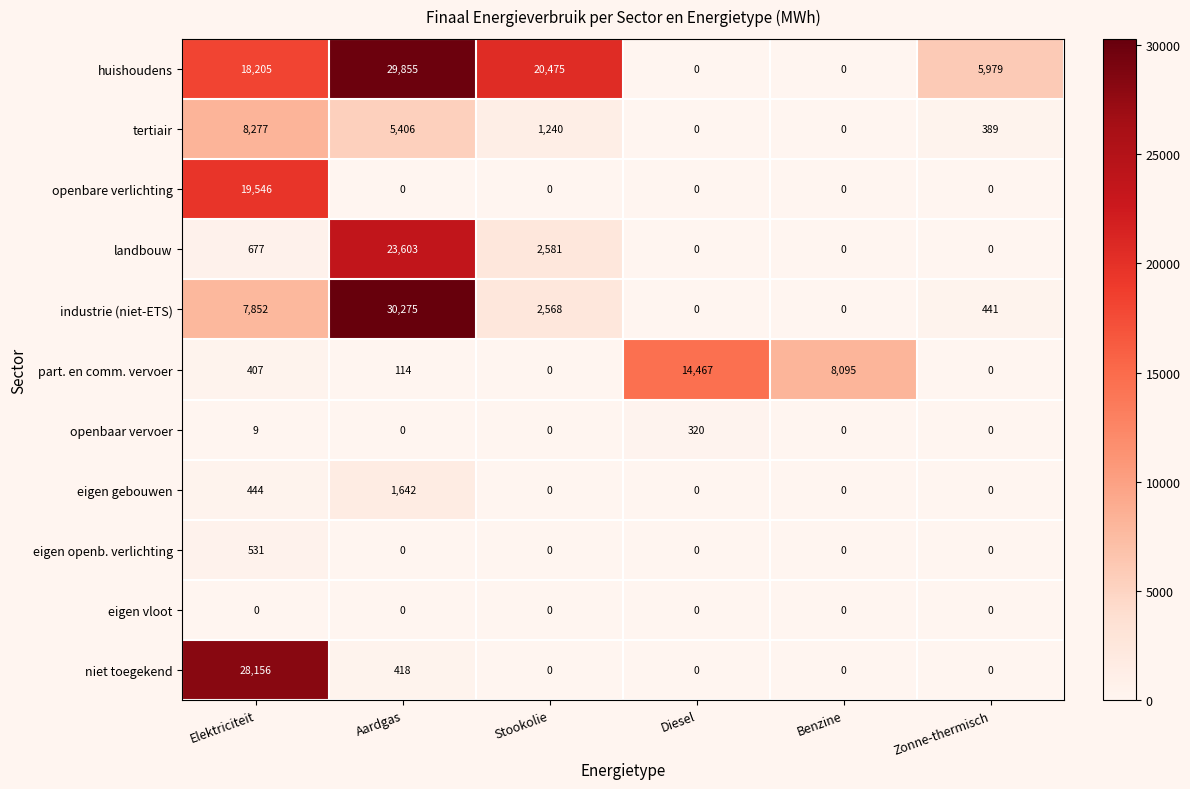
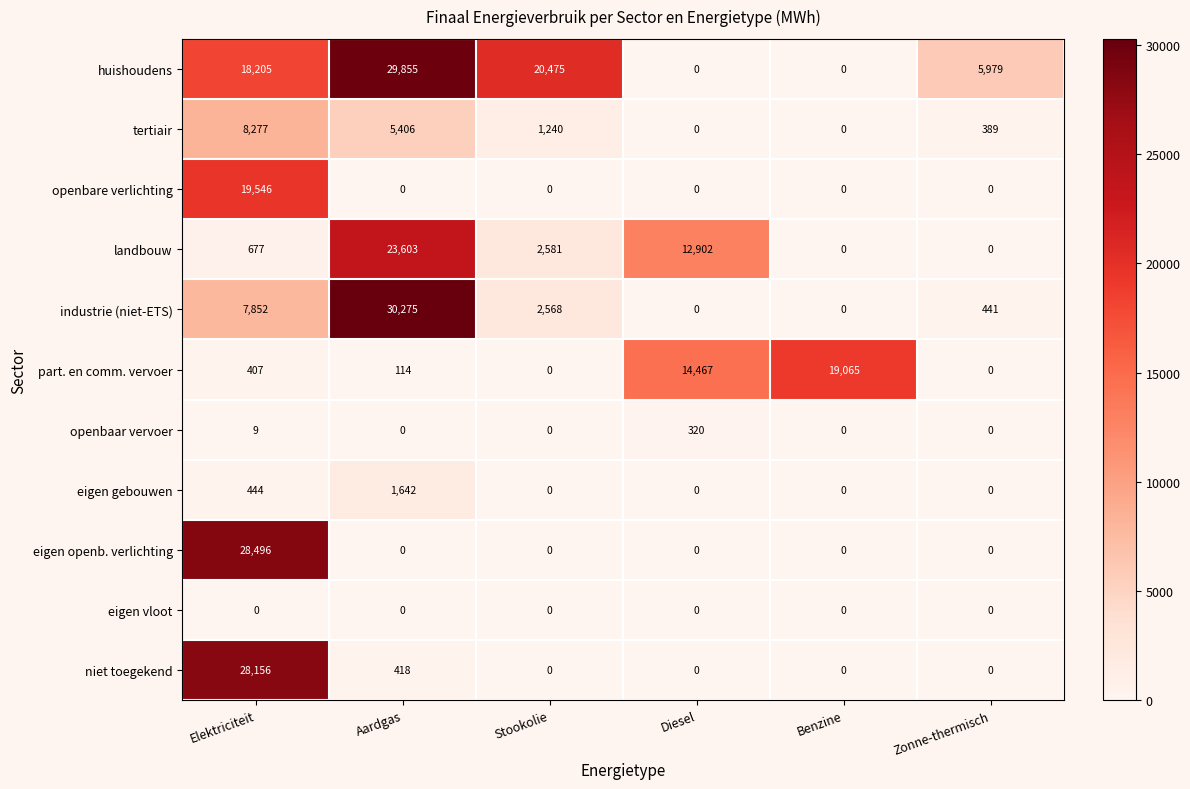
landbouw, Diesel: 0 -> 12,902
part. en comm. vervoer, Benzine: 8,095 -> 19,065
eigen openb. verlichting, Elektriciteit: 531 -> 28,496
